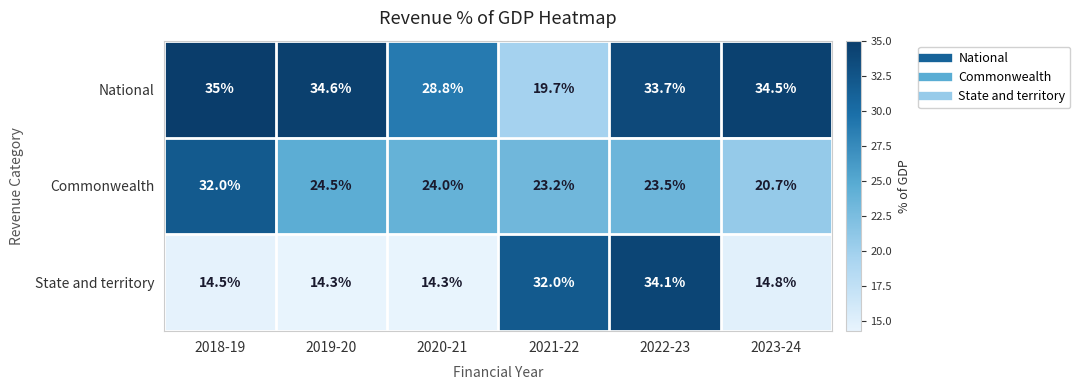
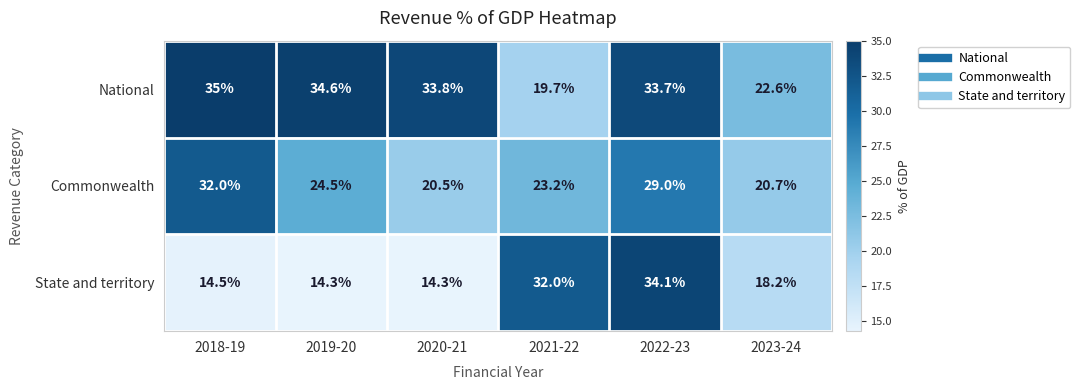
National, 2020-21: 28.8% -> 33.8%
National, 2023-24: 34.5% -> 22.6%
Commonwealth, 2020-21: 24.0% -> 20.5%
Commonwealth, 2022-23: 23.5% -> 29.0%
State and territory, 2023-24: 14.8% -> 18.2%
